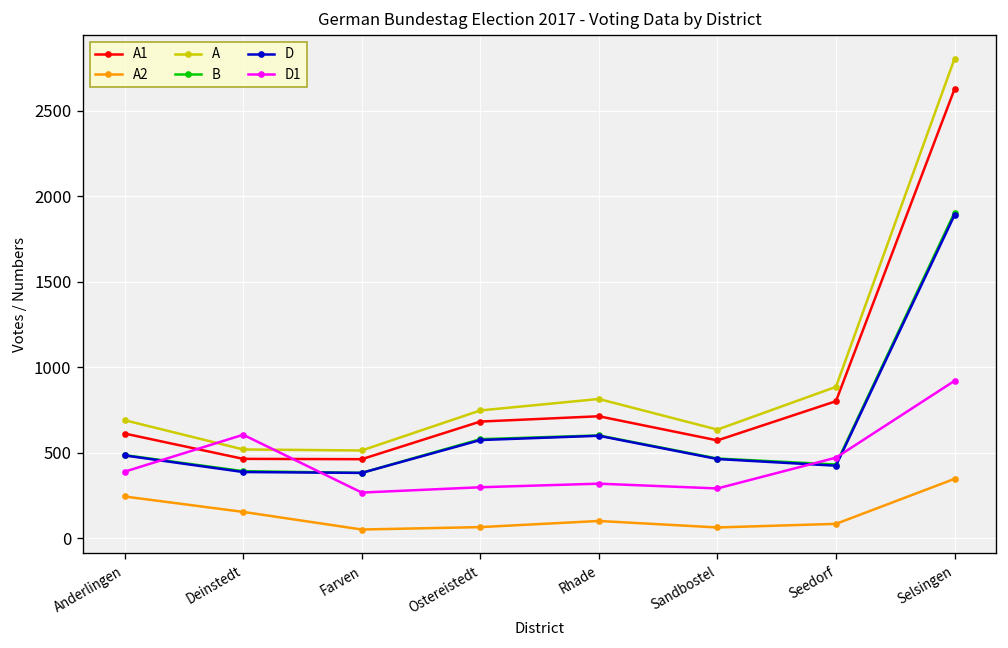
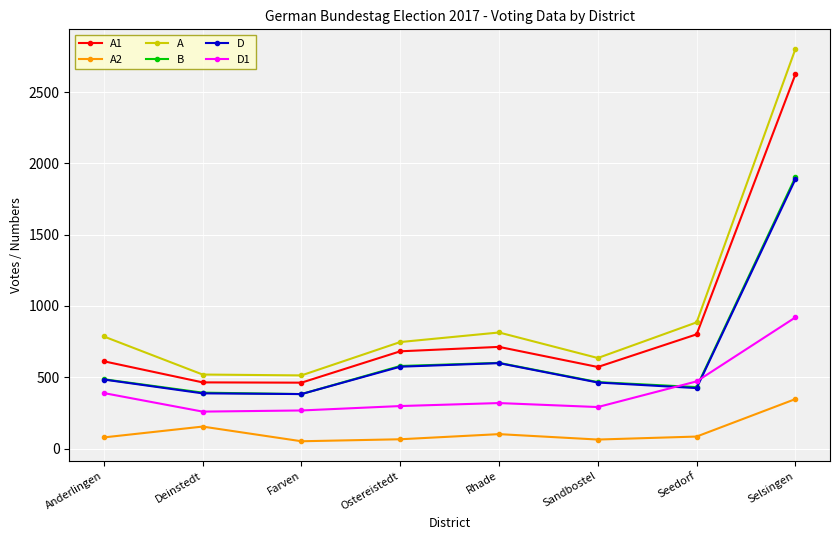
A2, Anderlingen: 240 -> 80
A, Anderlingen: 690 -> 790
D1, Deinstedt: 610 -> 260
